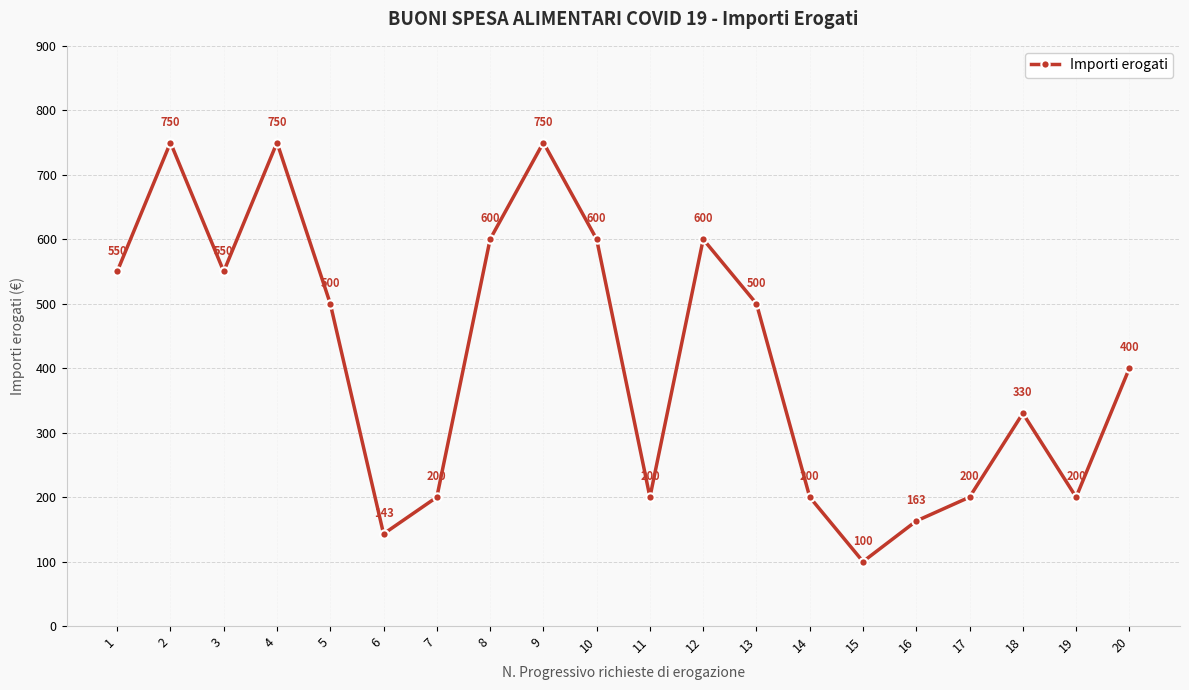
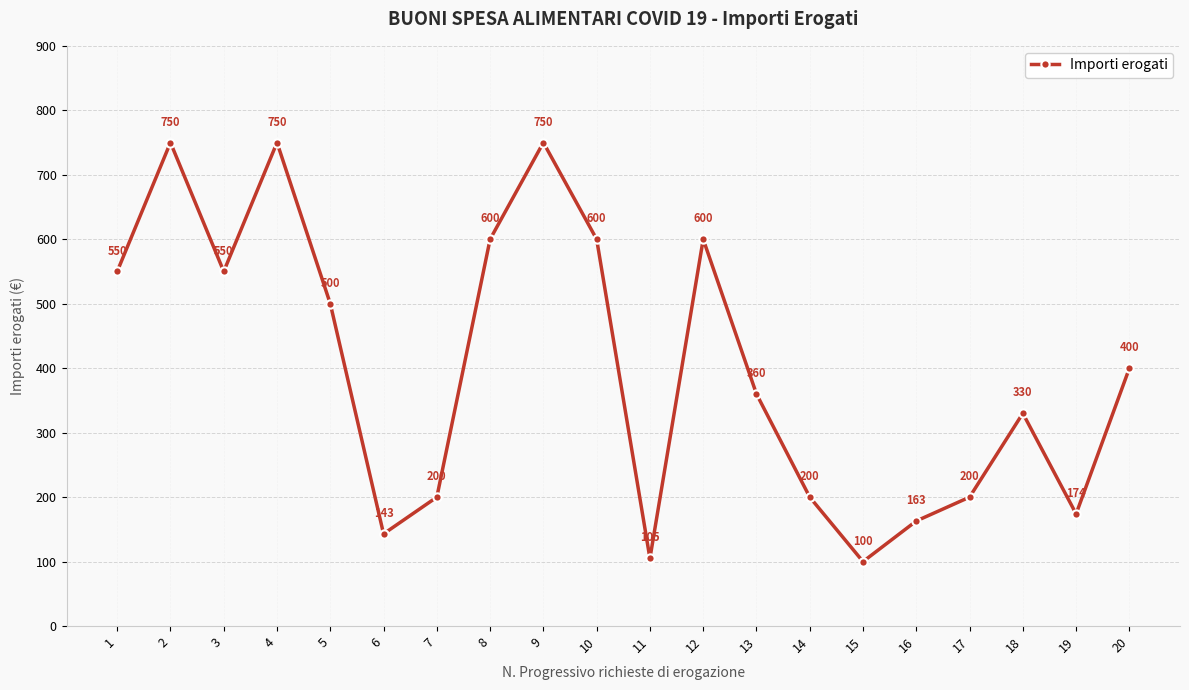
11: 200 -> 105
13: 500 -> 360
19: 200 -> 174
